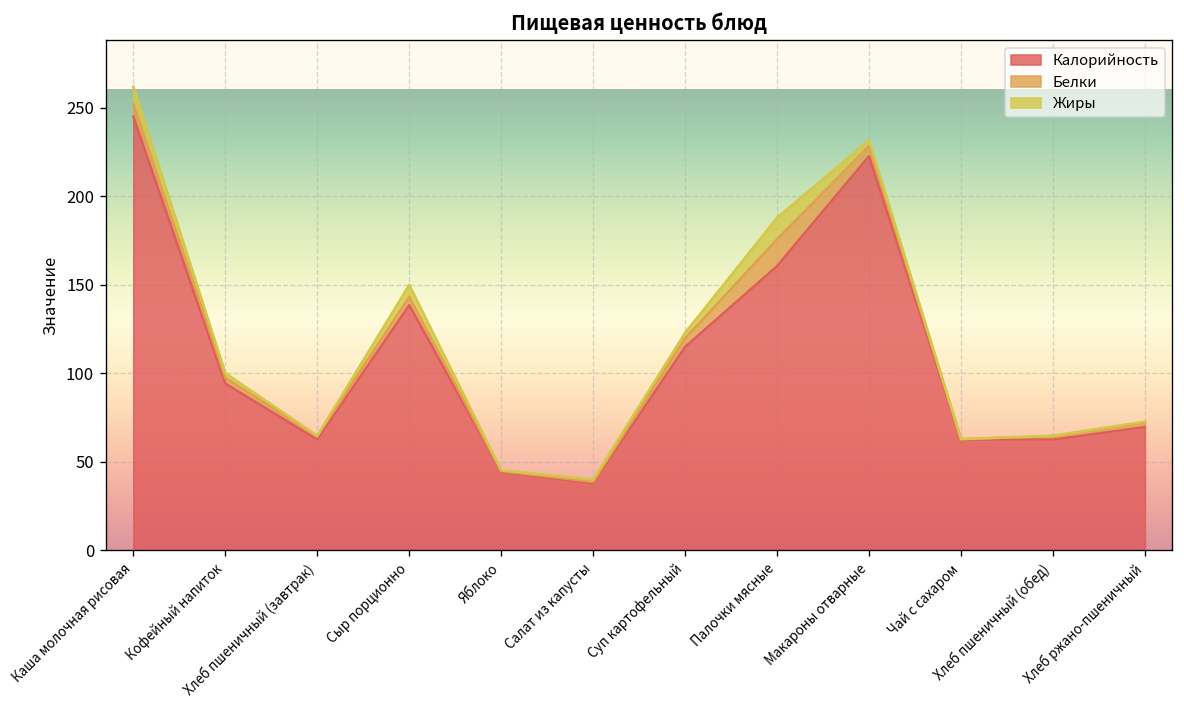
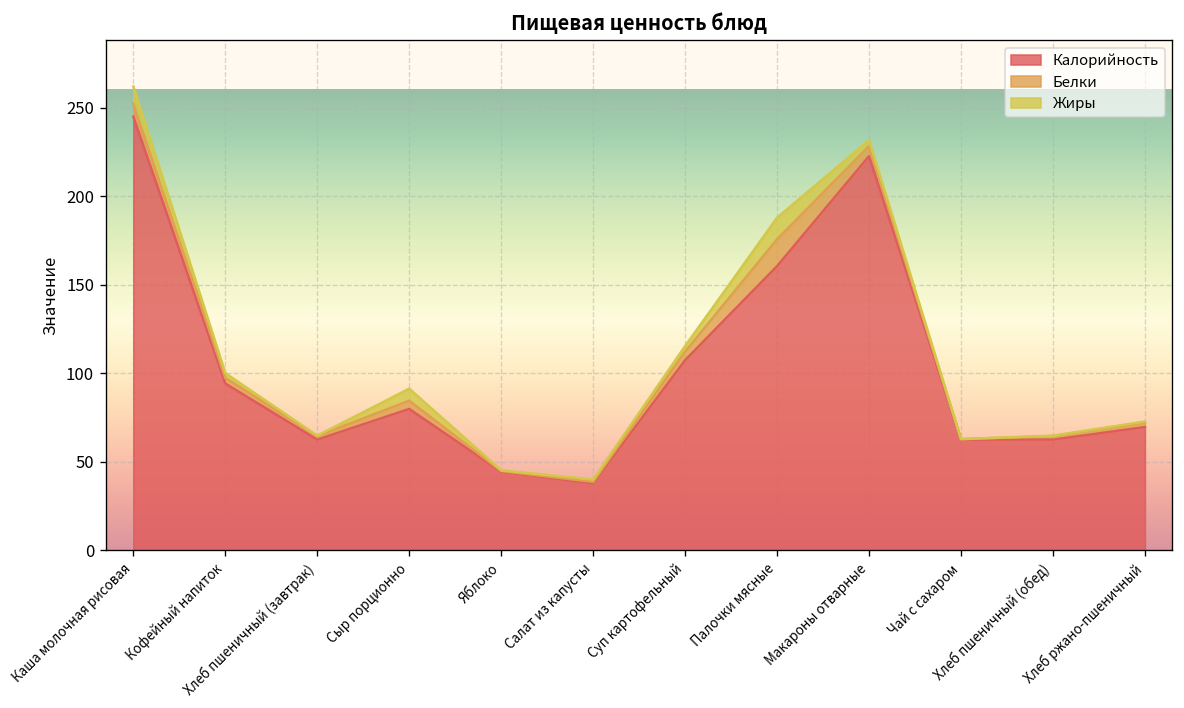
Калорийность, Сыр порционно: 138 -> 80
Калорийность, Суп картофельный: 115 -> 107
